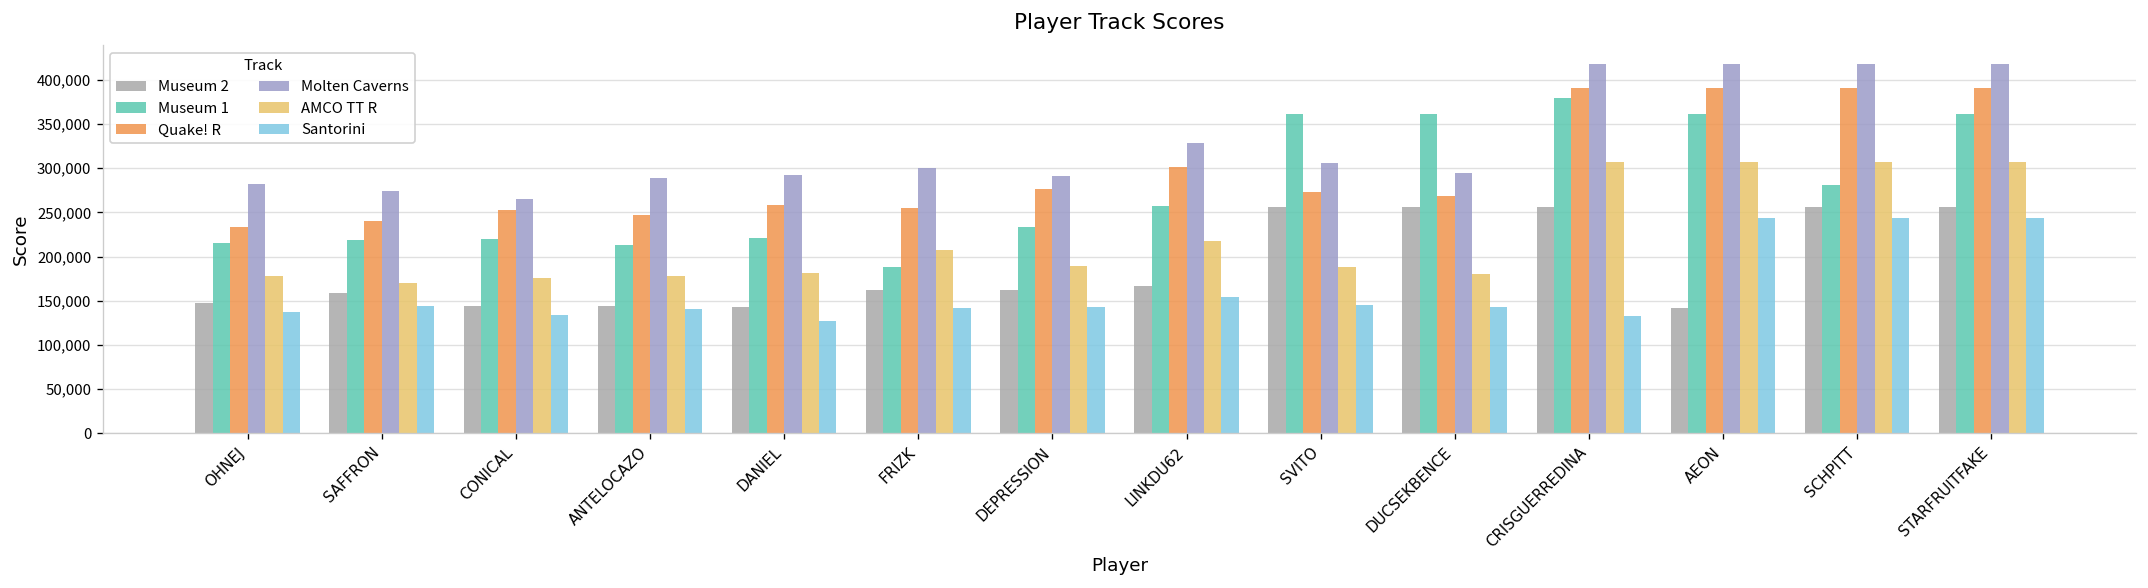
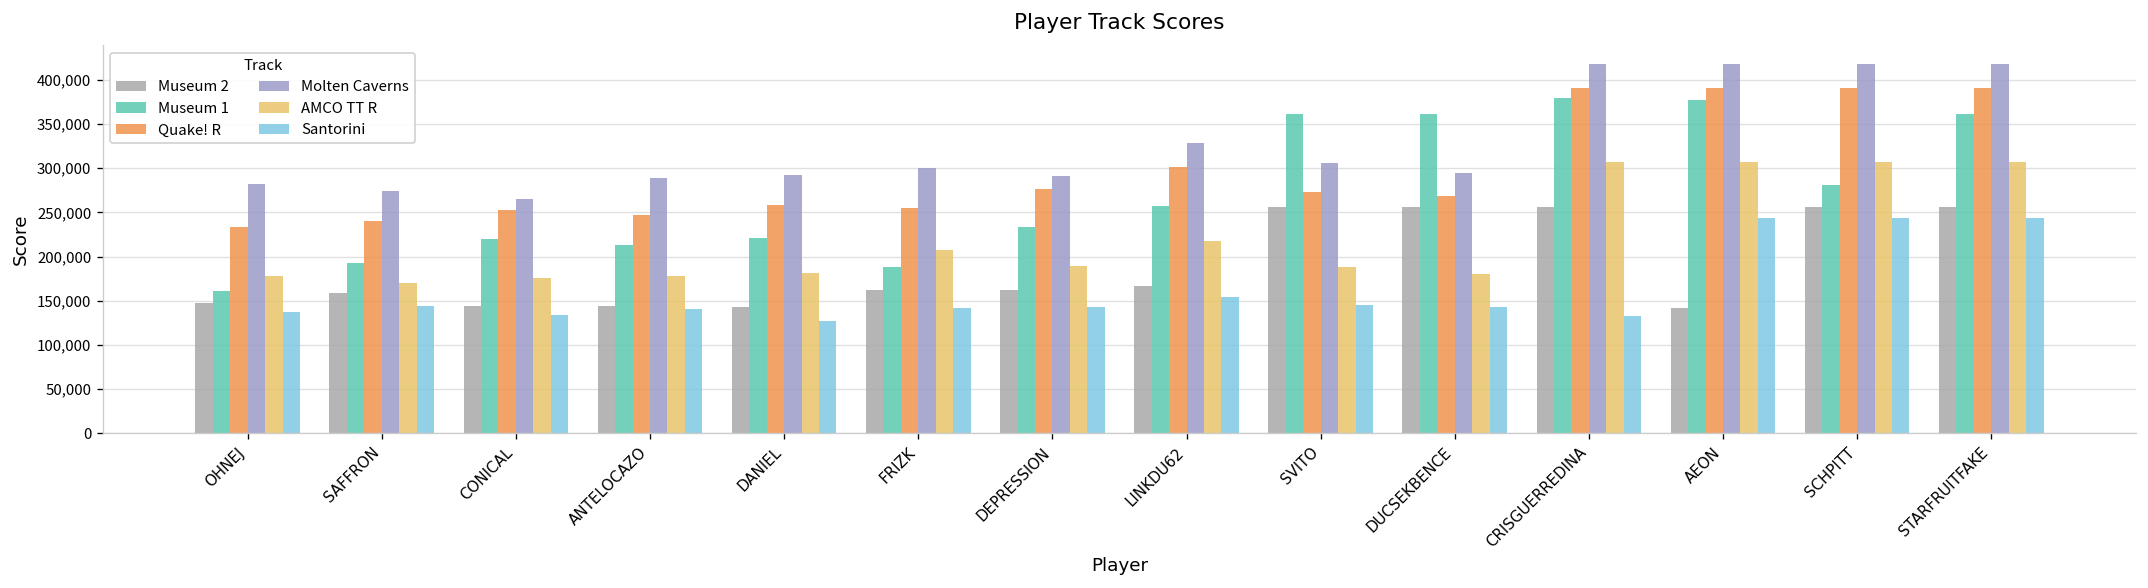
Museum 1, OHNEJ: 220,000 -> 160,000
Museum 1, SAFFRON: 220,000 -> 190,000
Museum 1, AEON: 360,000 -> 380,000
